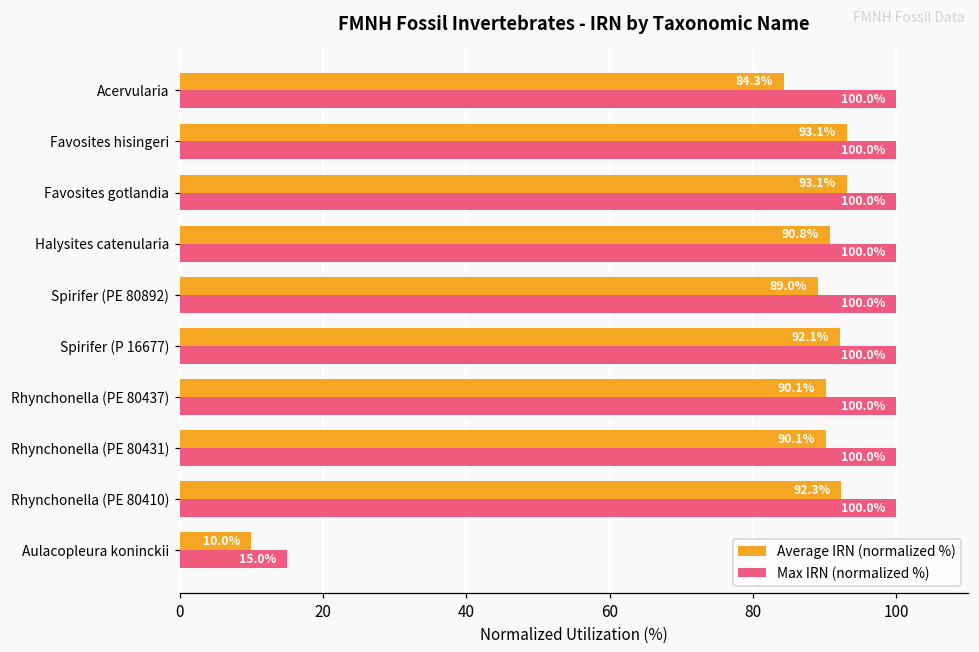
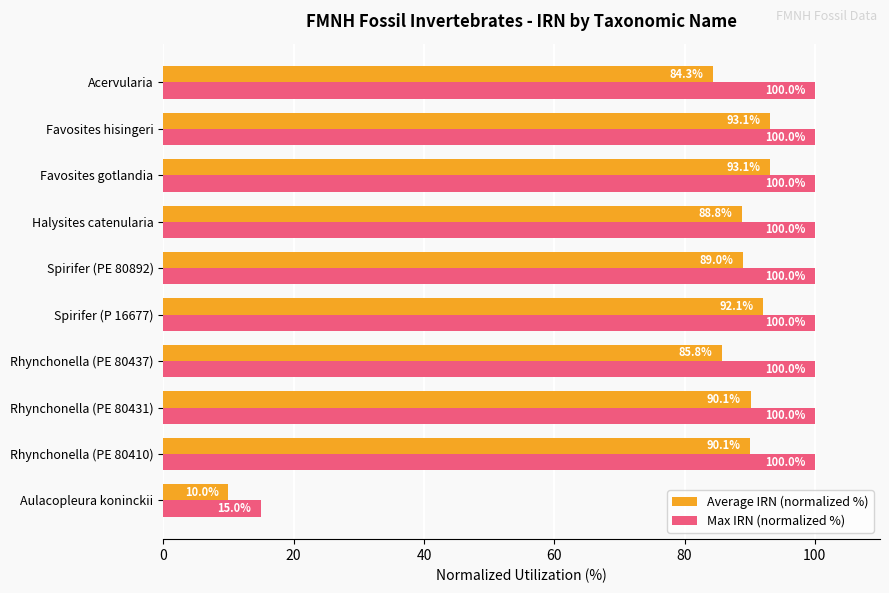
Average IRN (normalized %), Halysites catenularia: 90.8% -> 88.8%
Average IRN (normalized %), Rhynchonella (PE 80437): 90.1% -> 85.8%
Average IRN (normalized %), Rhynchonella (PE 80410): 92.3% -> 90.1%
